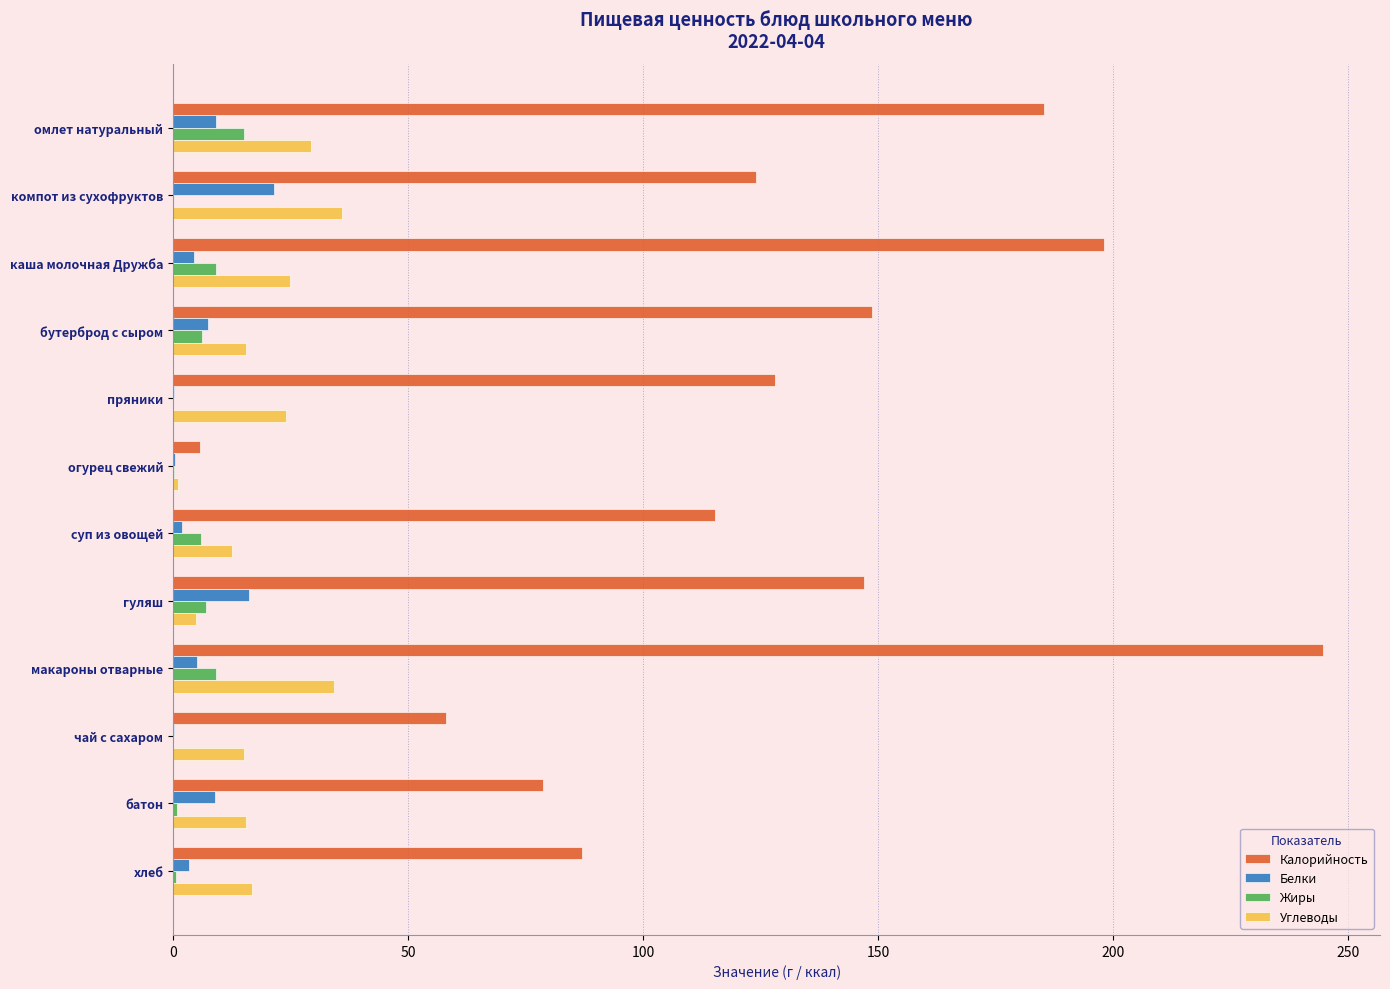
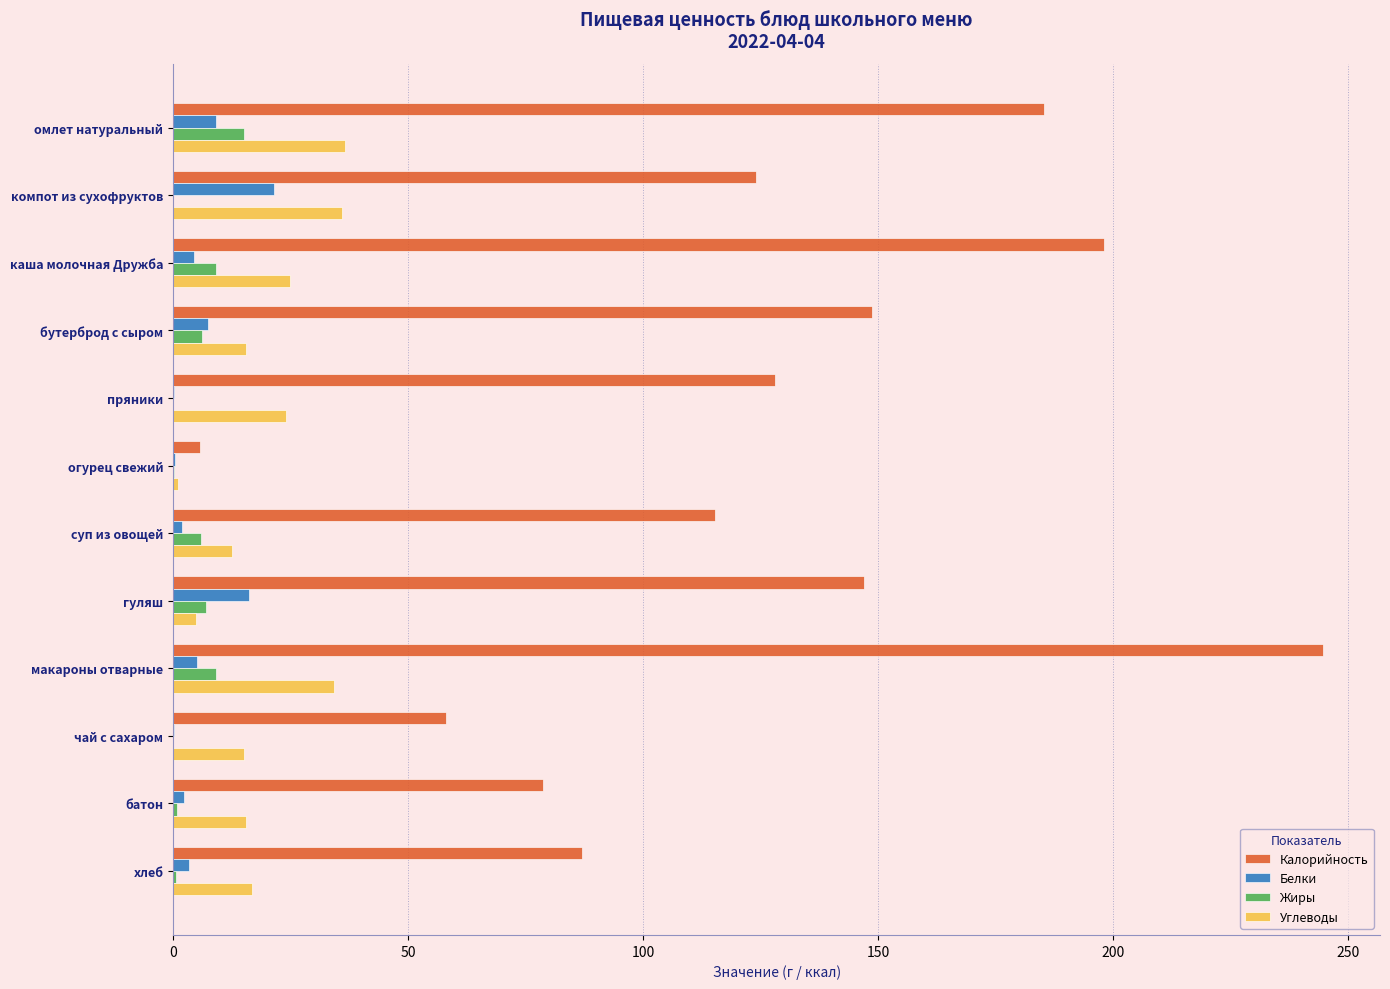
Углеводы, омлет натуральный: 29 -> 37
Белки, батон: 9 -> 2
